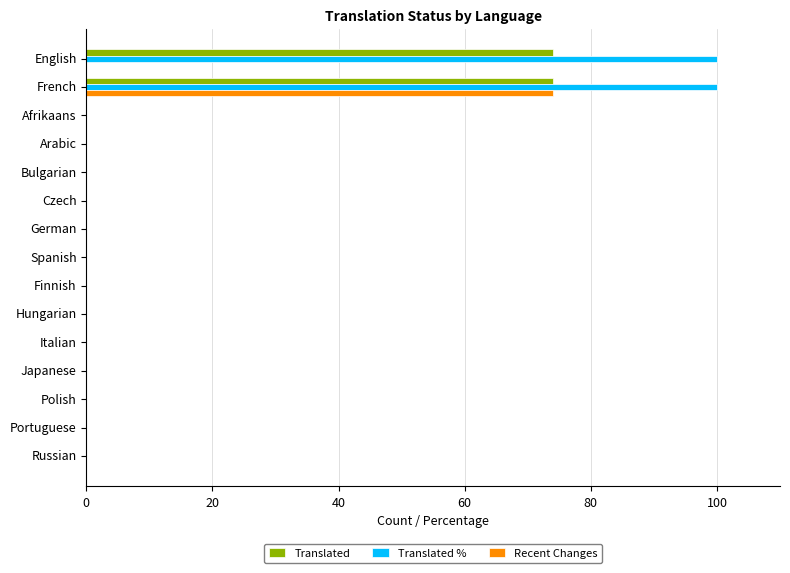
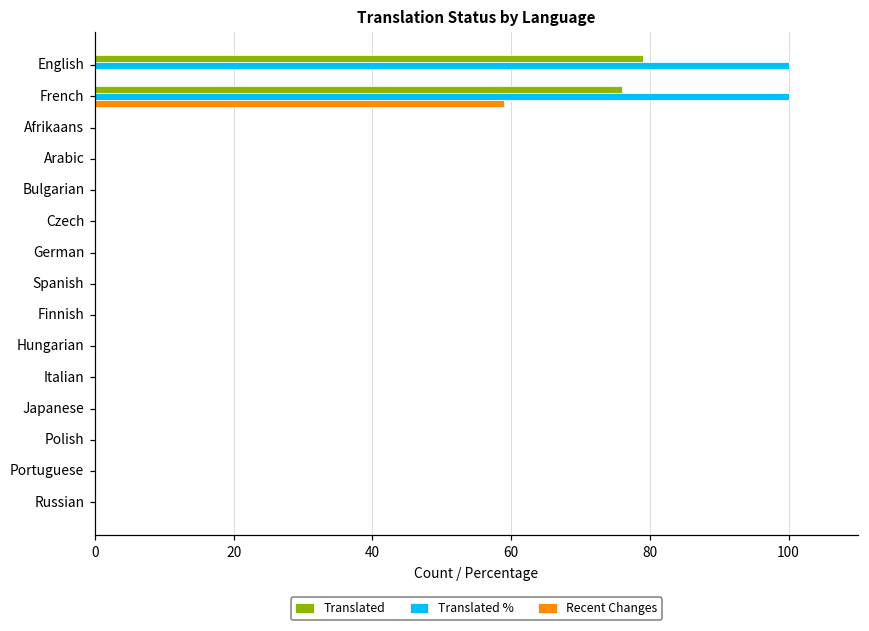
Translated, English: 74 -> 79
Translated, French: 74 -> 76
Recent Changes, French: 74 -> 59
